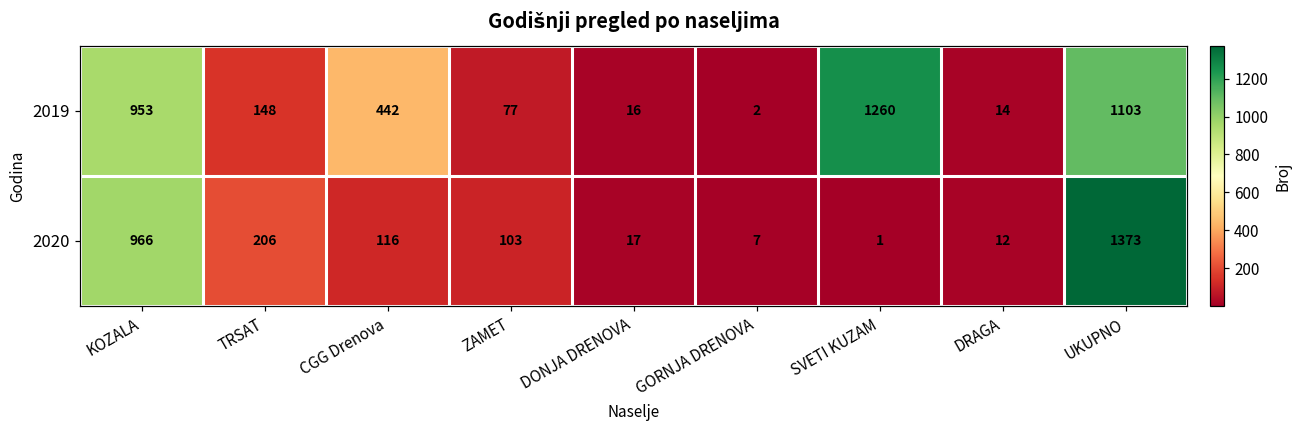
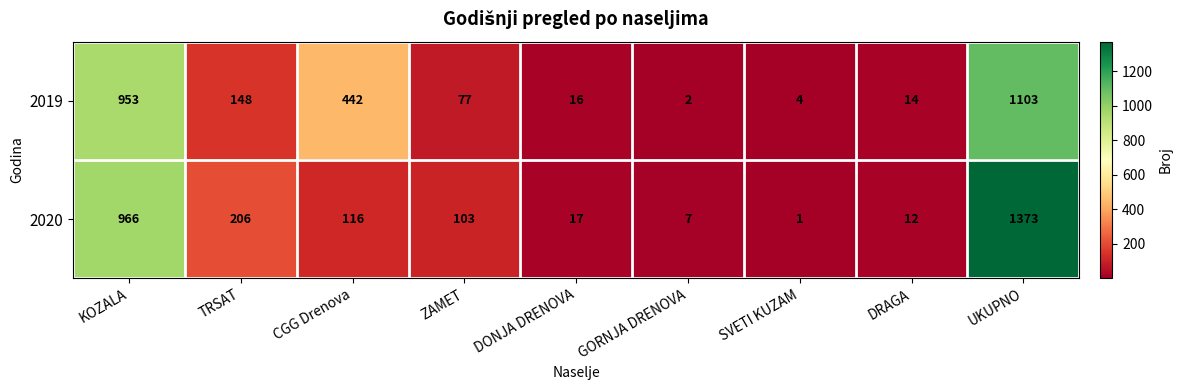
2019, SVETI KUZAM: 1260 -> 4
